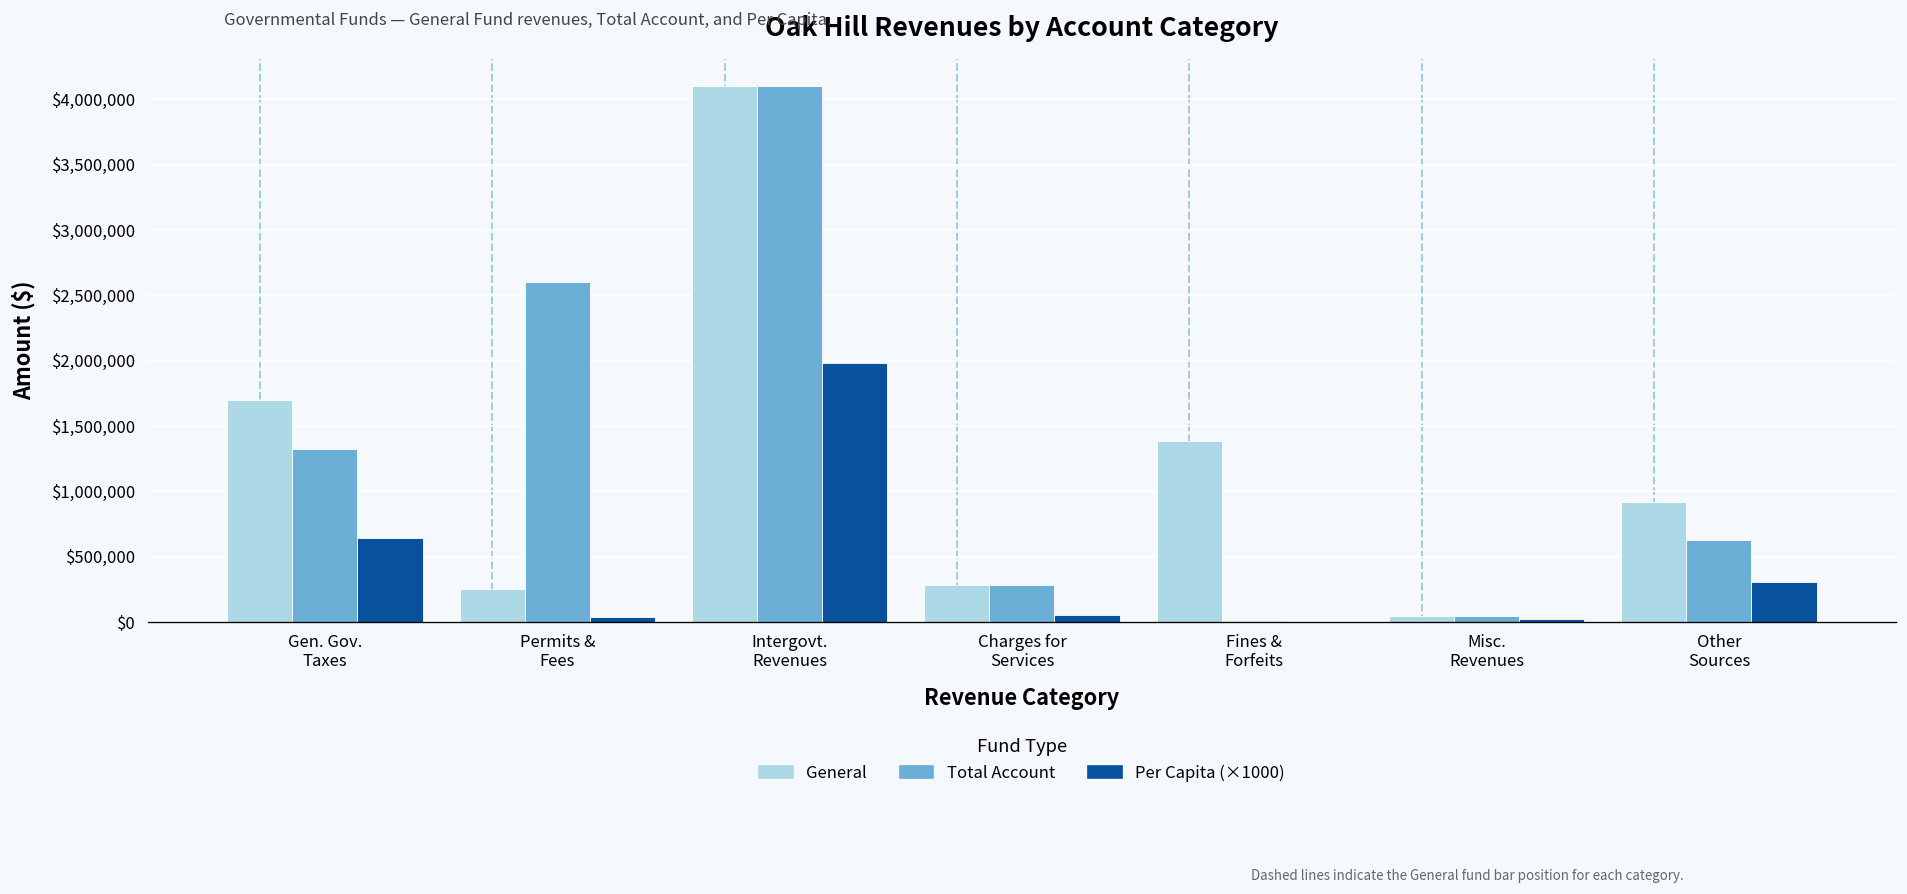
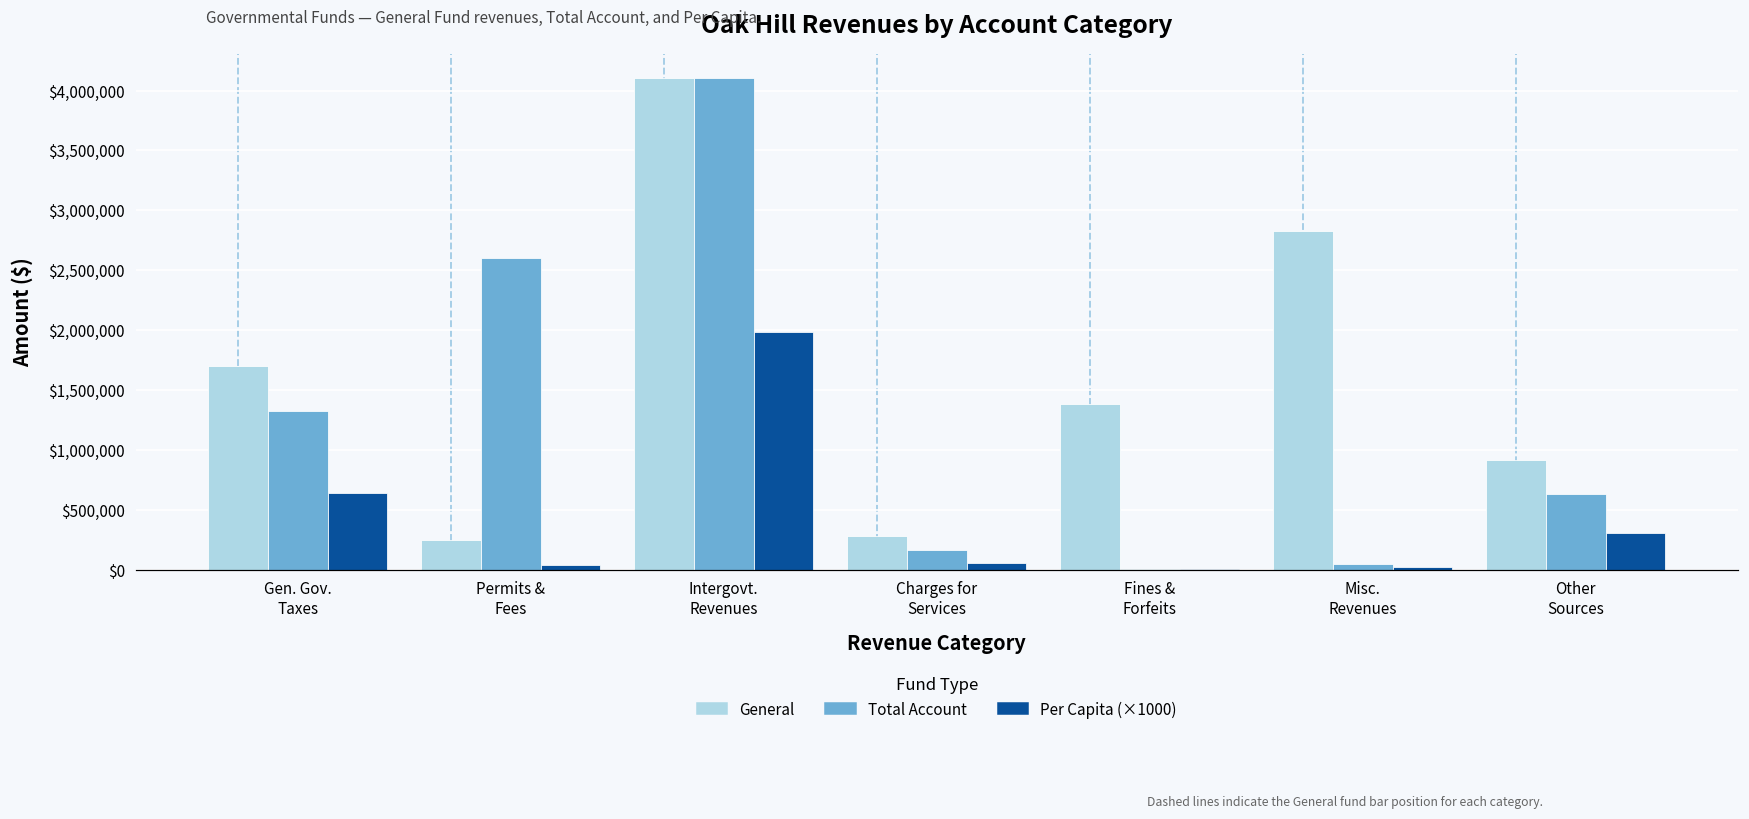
Total Account, Charges for Services: $280,000 -> $160,000
General, Misc. Revenues: $40,000 -> $2,830,000
